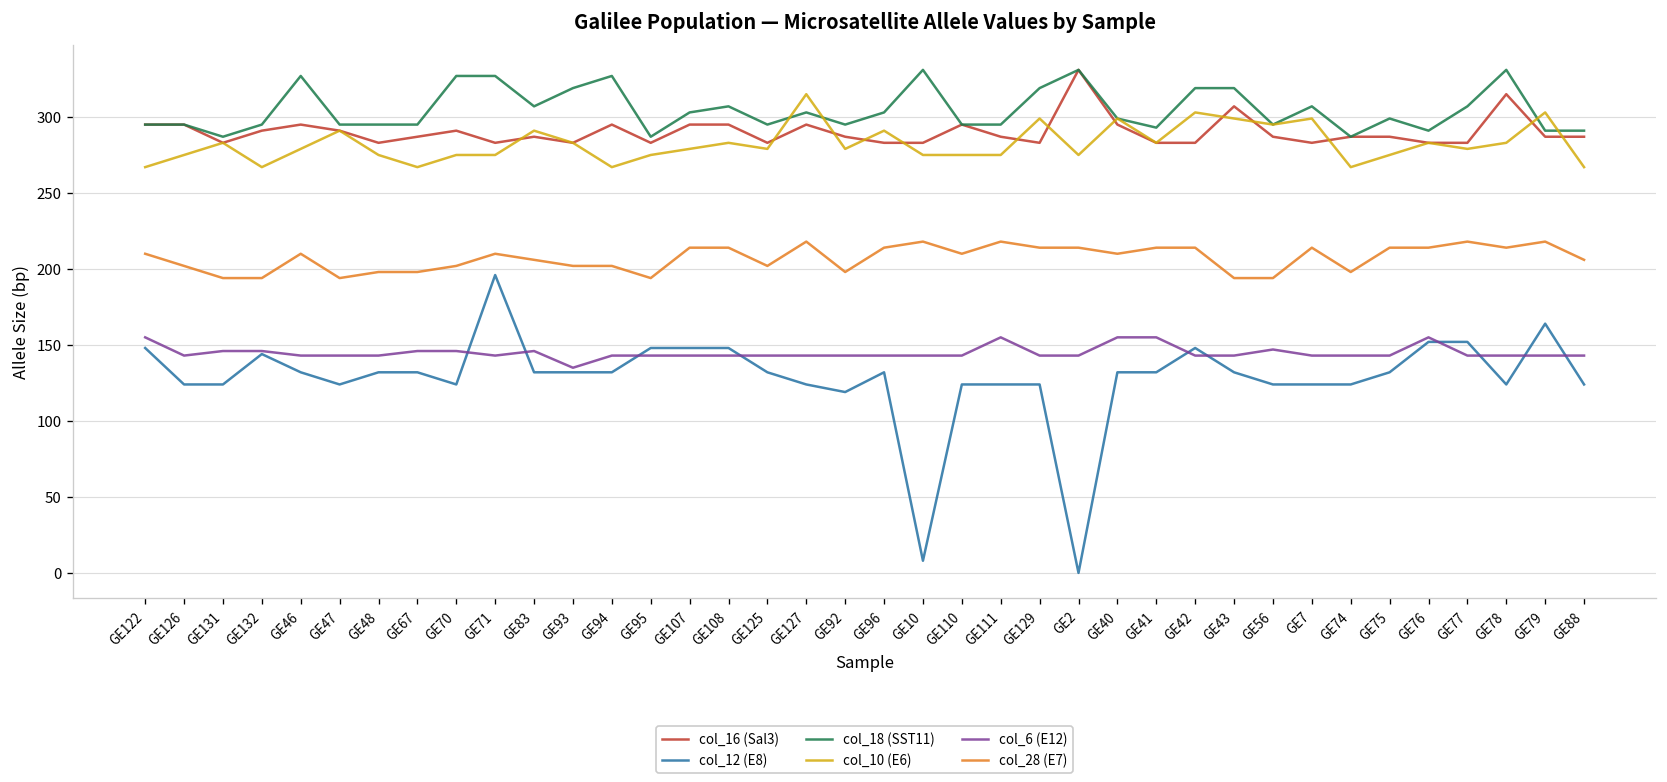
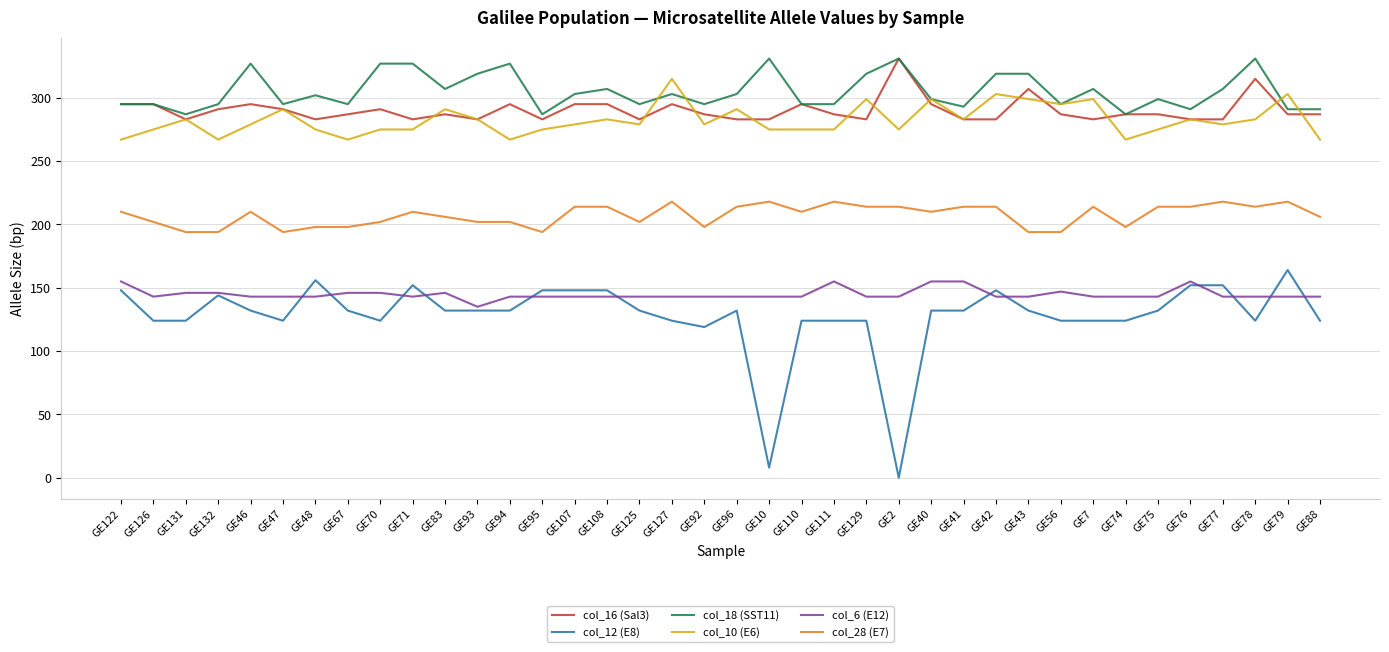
col_12 (E8), GE48: 132 -> 156
col_18 (SST11), GE48: 295 -> 302
col_12 (E8), GE71: 196 -> 152
